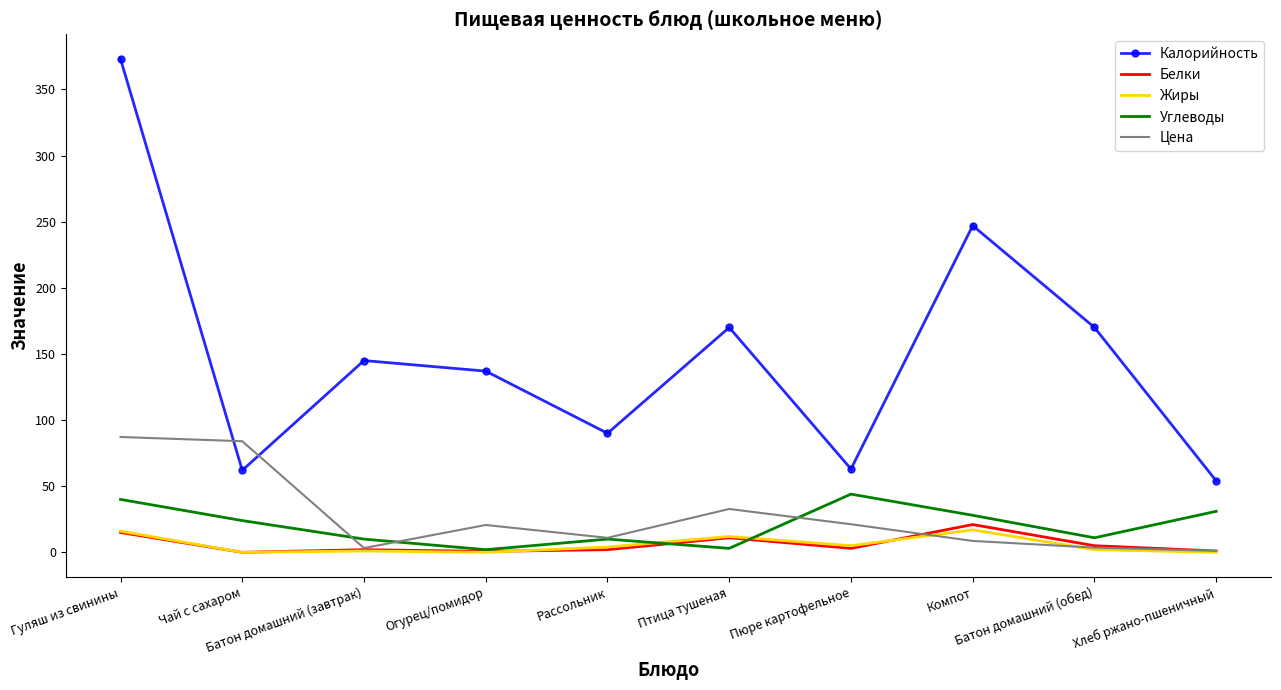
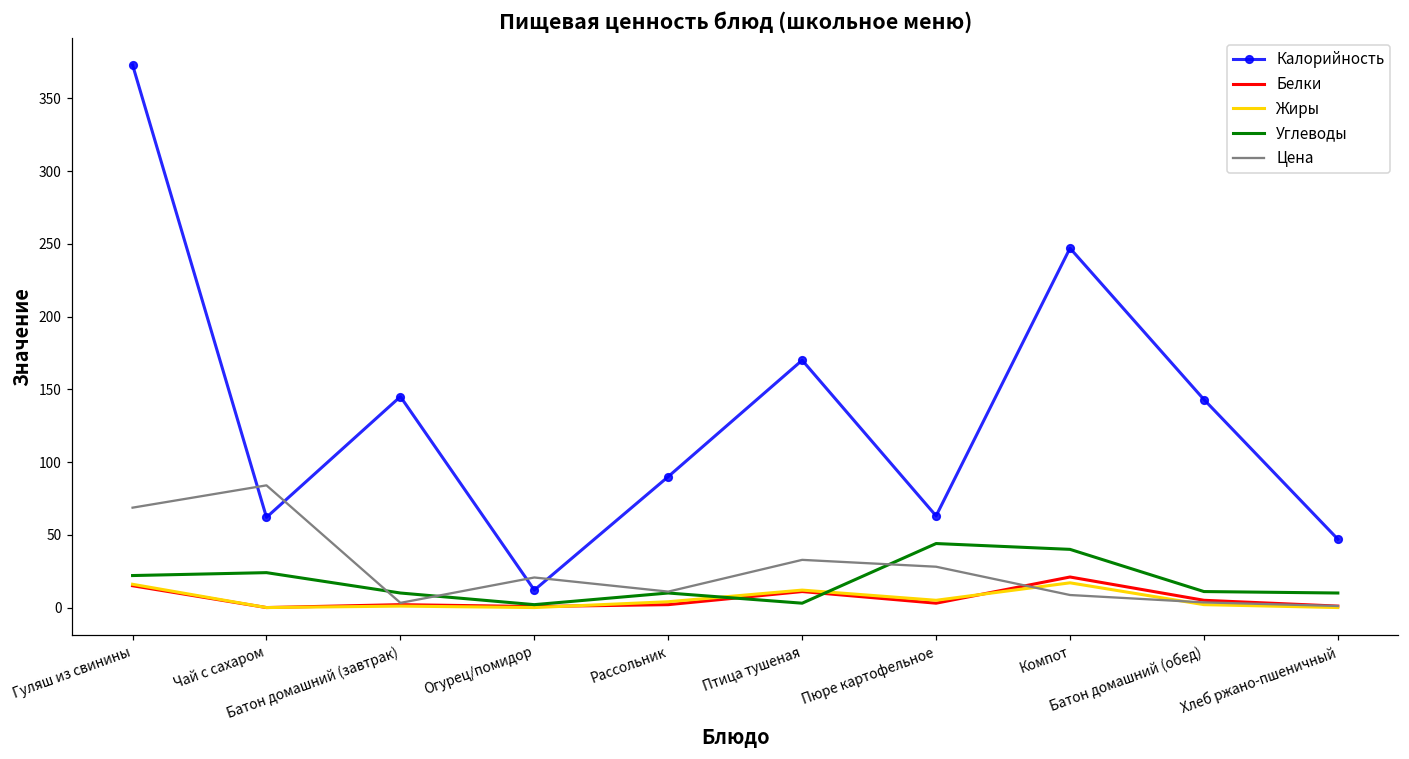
Углеводы, Гуляш из свинины: 40 -> 22
Цена, Гуляш из свинины: 87 -> 69
Калорийность, Огурец/помидор: 137 -> 12
Цена, Пюре картофельное: 21 -> 28
Углеводы, Компот: 28 -> 40
Калорийность, Батон домашний (обед): 170 -> 143
Калорийность, Хлеб ржано-пшеничный: 54 -> 47
Углеводы, Хлеб ржано-пшеничный: 31 -> 10
